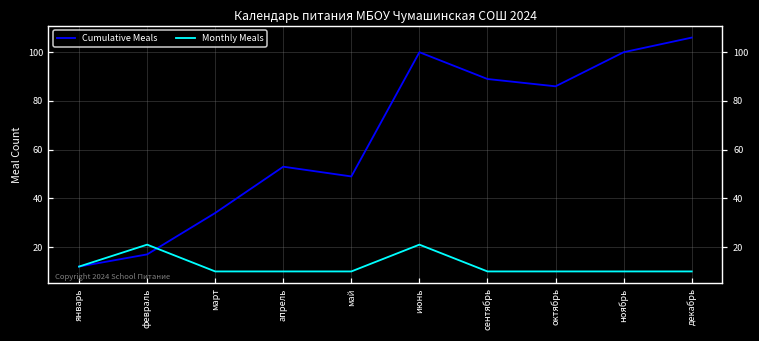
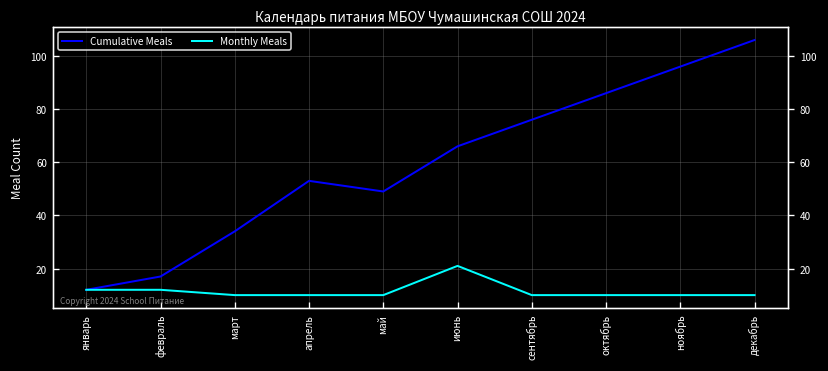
Monthly Meals, февраль: 21 -> 12
Cumulative Meals, июнь: 100 -> 66
Cumulative Meals, сентябрь: 89 -> 76
Cumulative Meals, ноябрь: 100 -> 96
